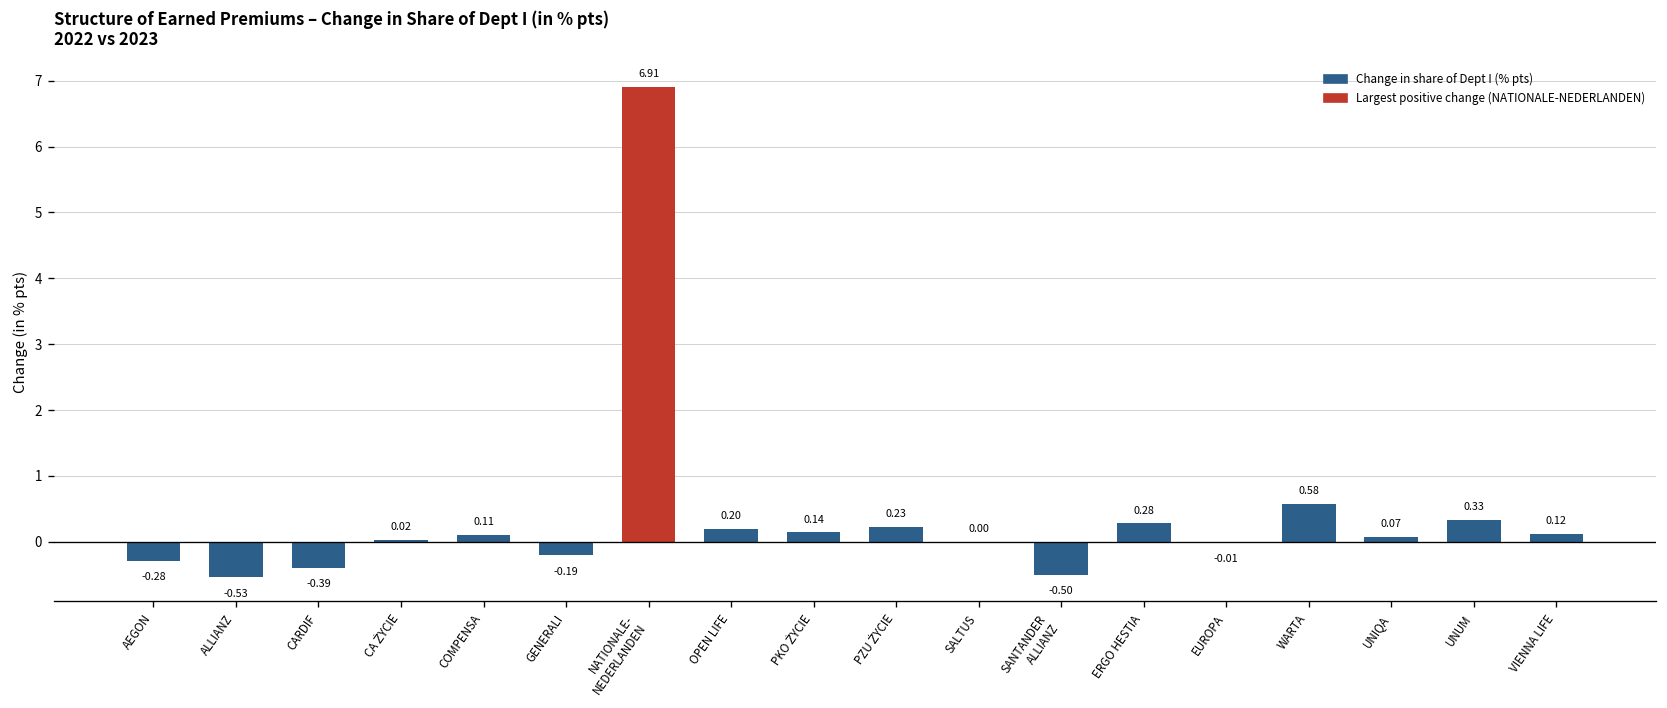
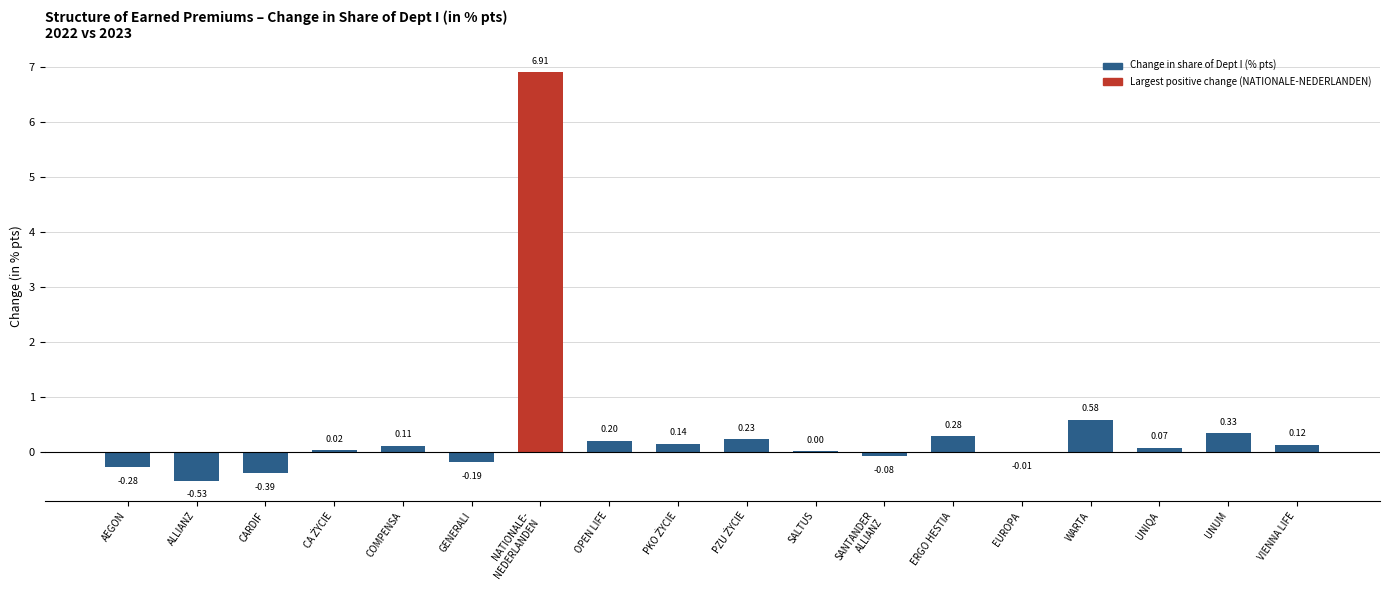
SANTANDER ALLIANZ: -0.50 -> -0.08
